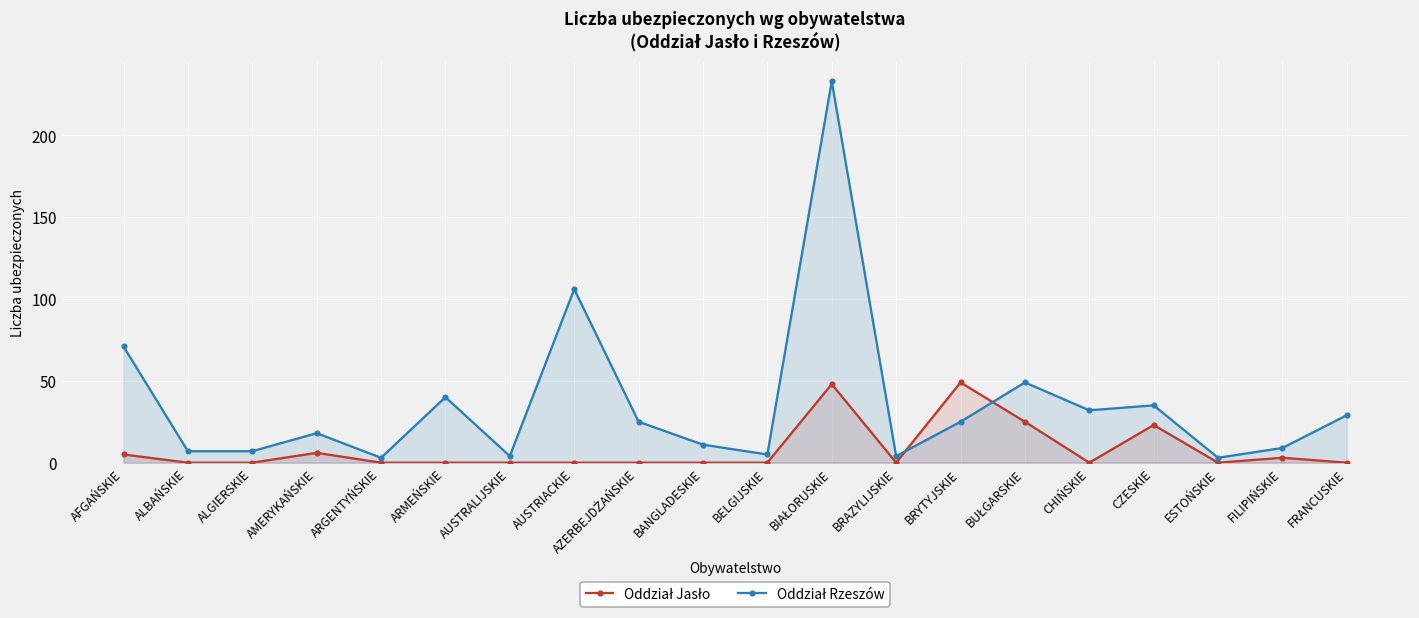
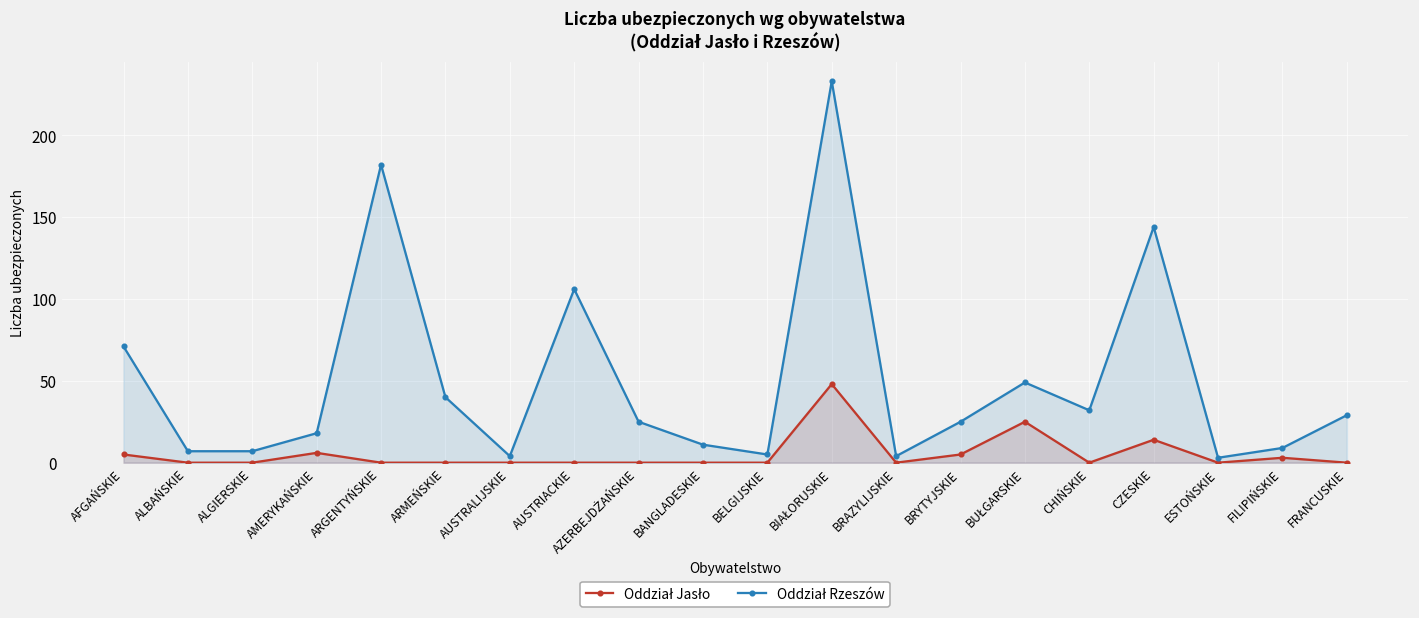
Oddział Rzeszów, ARGENTYŃSKIE: 3 -> 182
Oddział Jasło, BRYTYJSKIE: 49 -> 5
Oddział Jasło, CZESKIE: 23 -> 14
Oddział Rzeszów, CZESKIE: 35 -> 144
